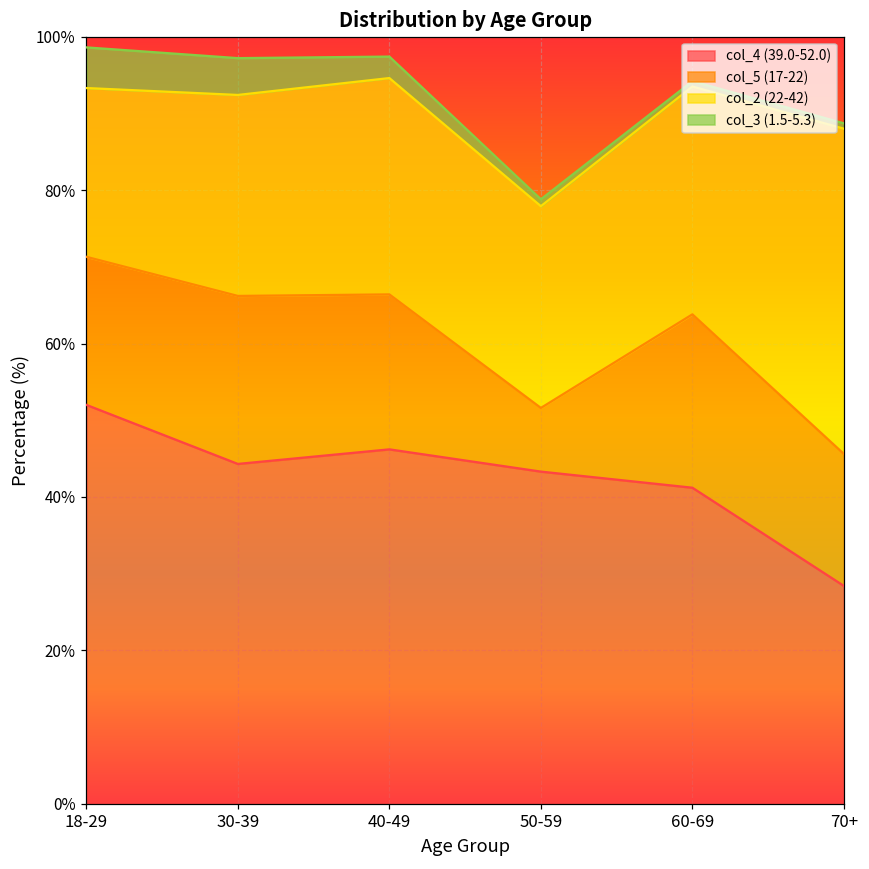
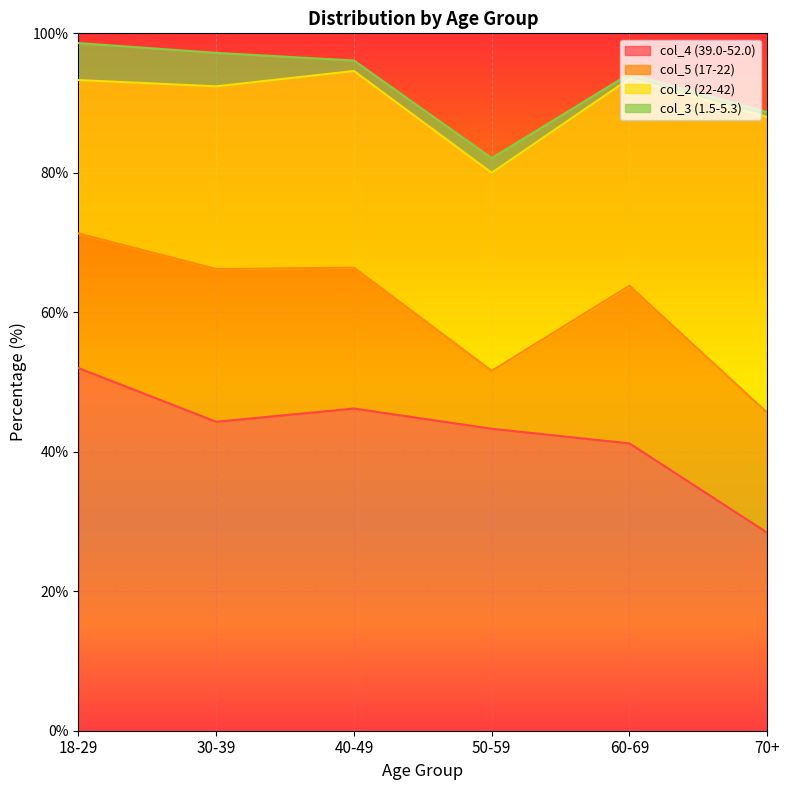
col_3 (1.5-5.3), 40-49: 3% -> 2%
col_2 (22-42), 50-59: 26% -> 28%
col_3 (1.5-5.3), 50-59: 1% -> 2%
